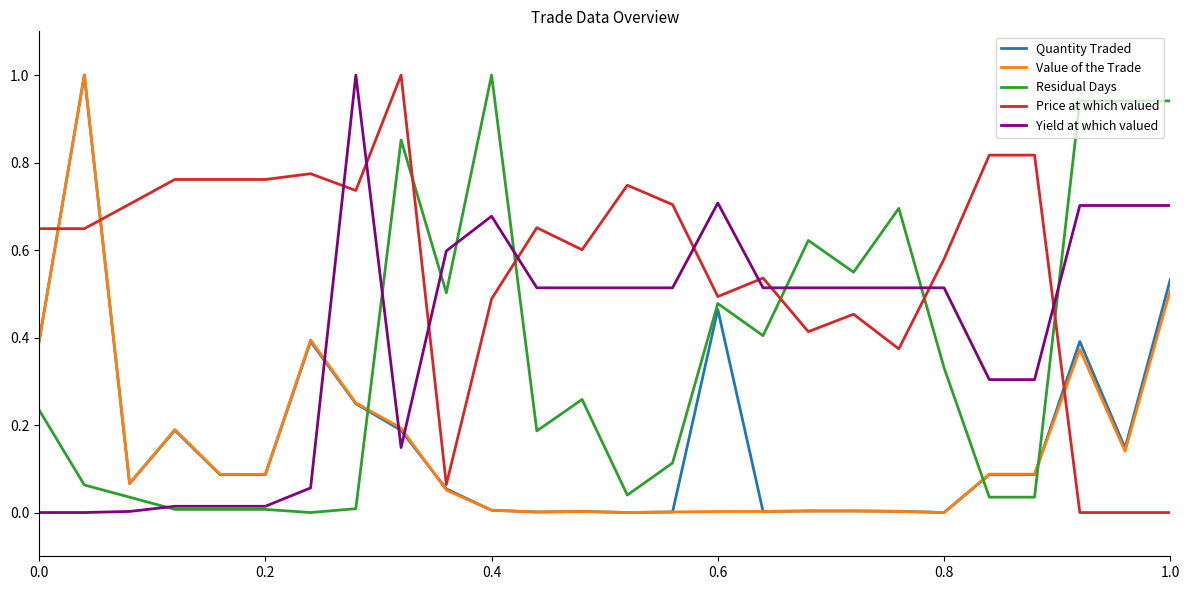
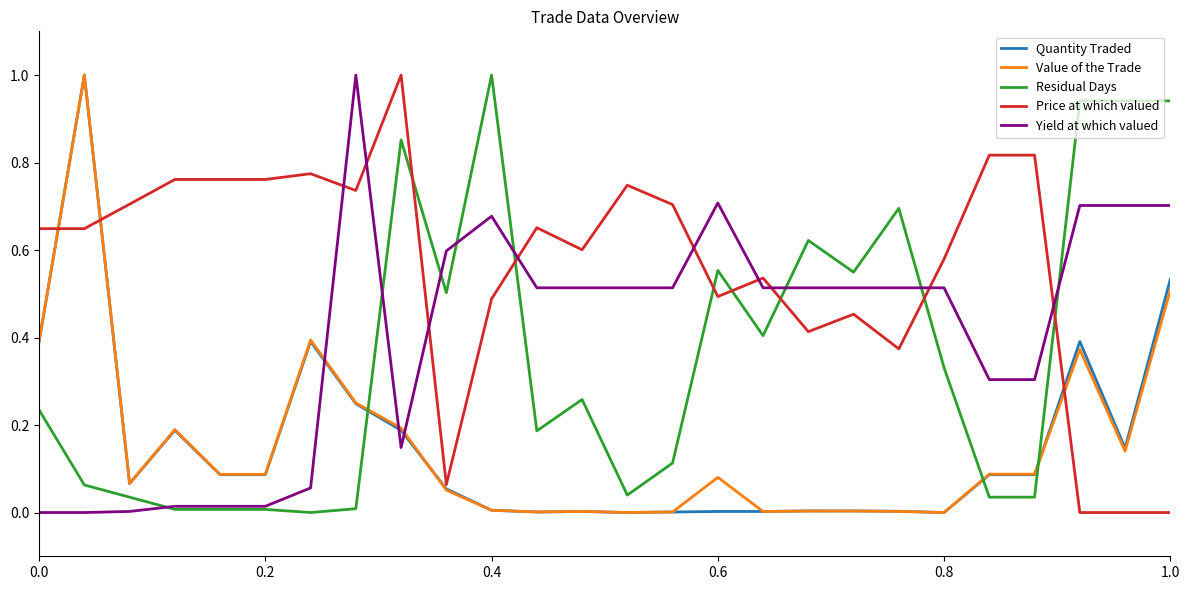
Quantity Traded, 0.6: 0.46 -> 0.00
Value of the Trade, 0.6: 0.00 -> 0.08
Residual Days, 0.6: 0.48 -> 0.55
